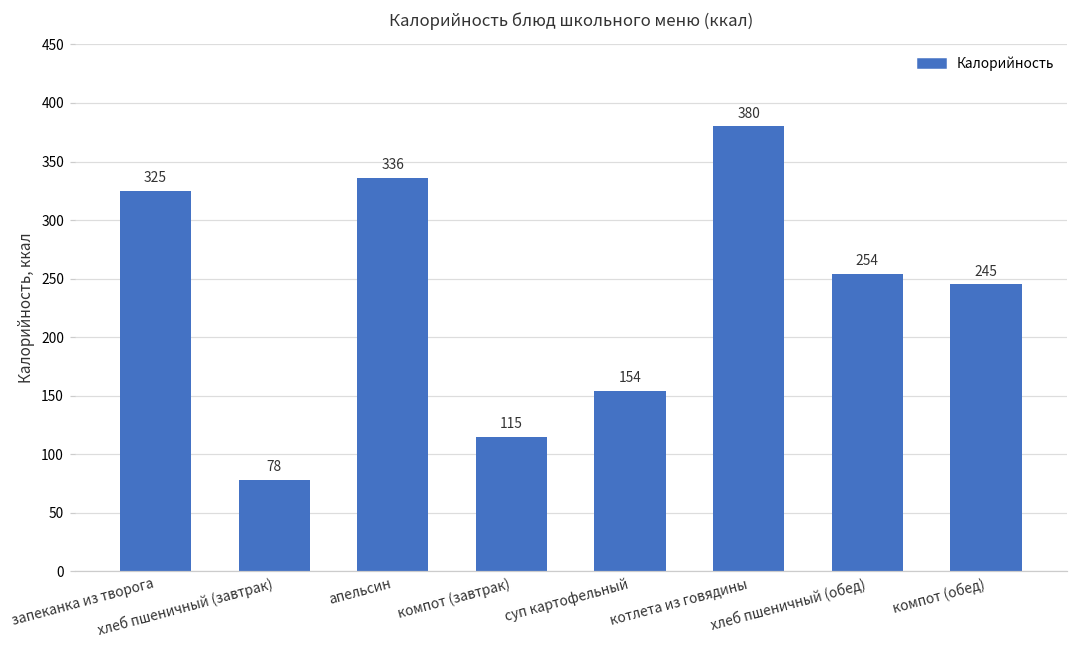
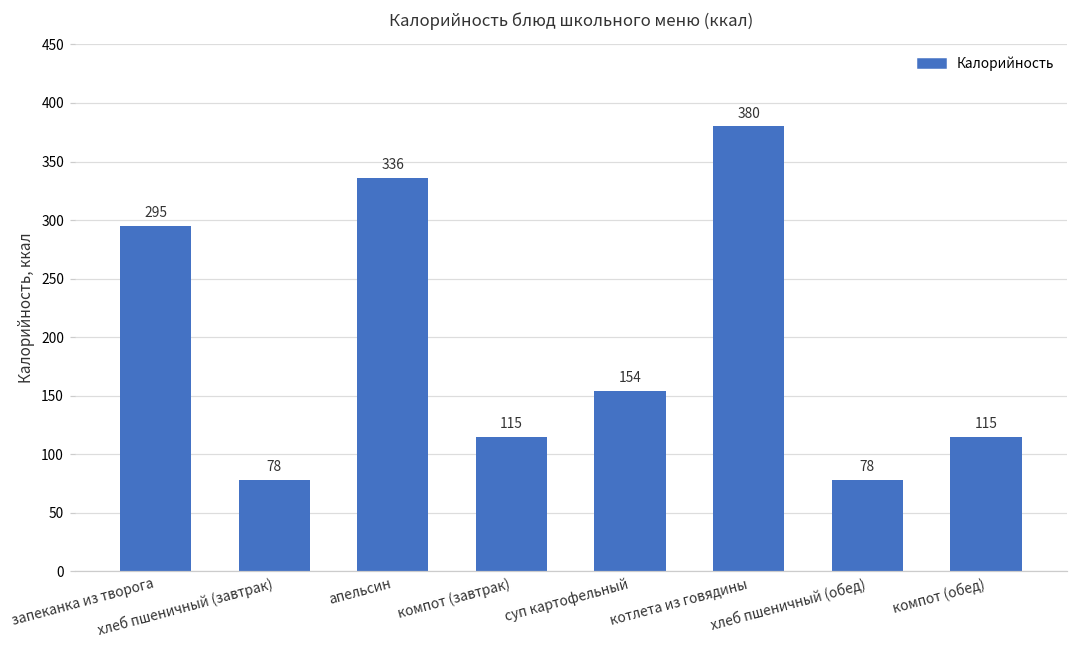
запеканка из творога: 325 -> 295
хлеб пшеничный (обед): 254 -> 78
компот (обед): 245 -> 115
